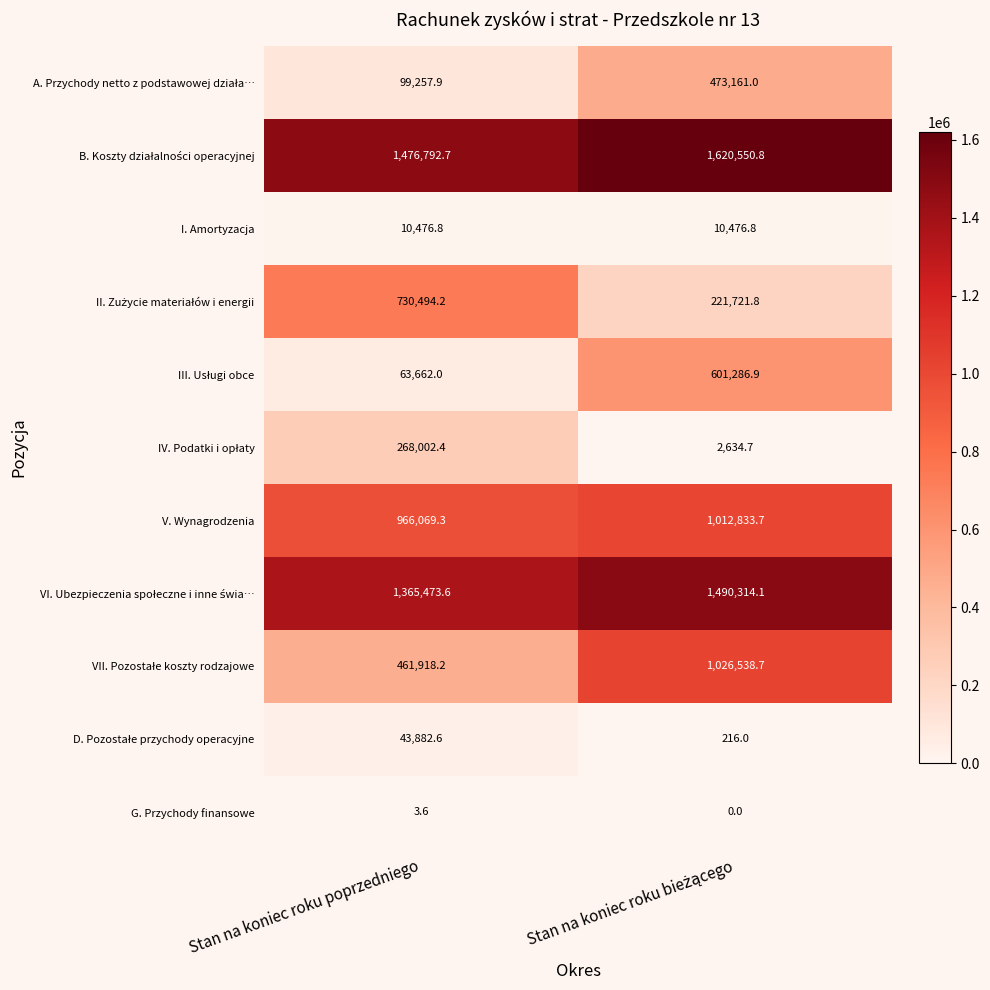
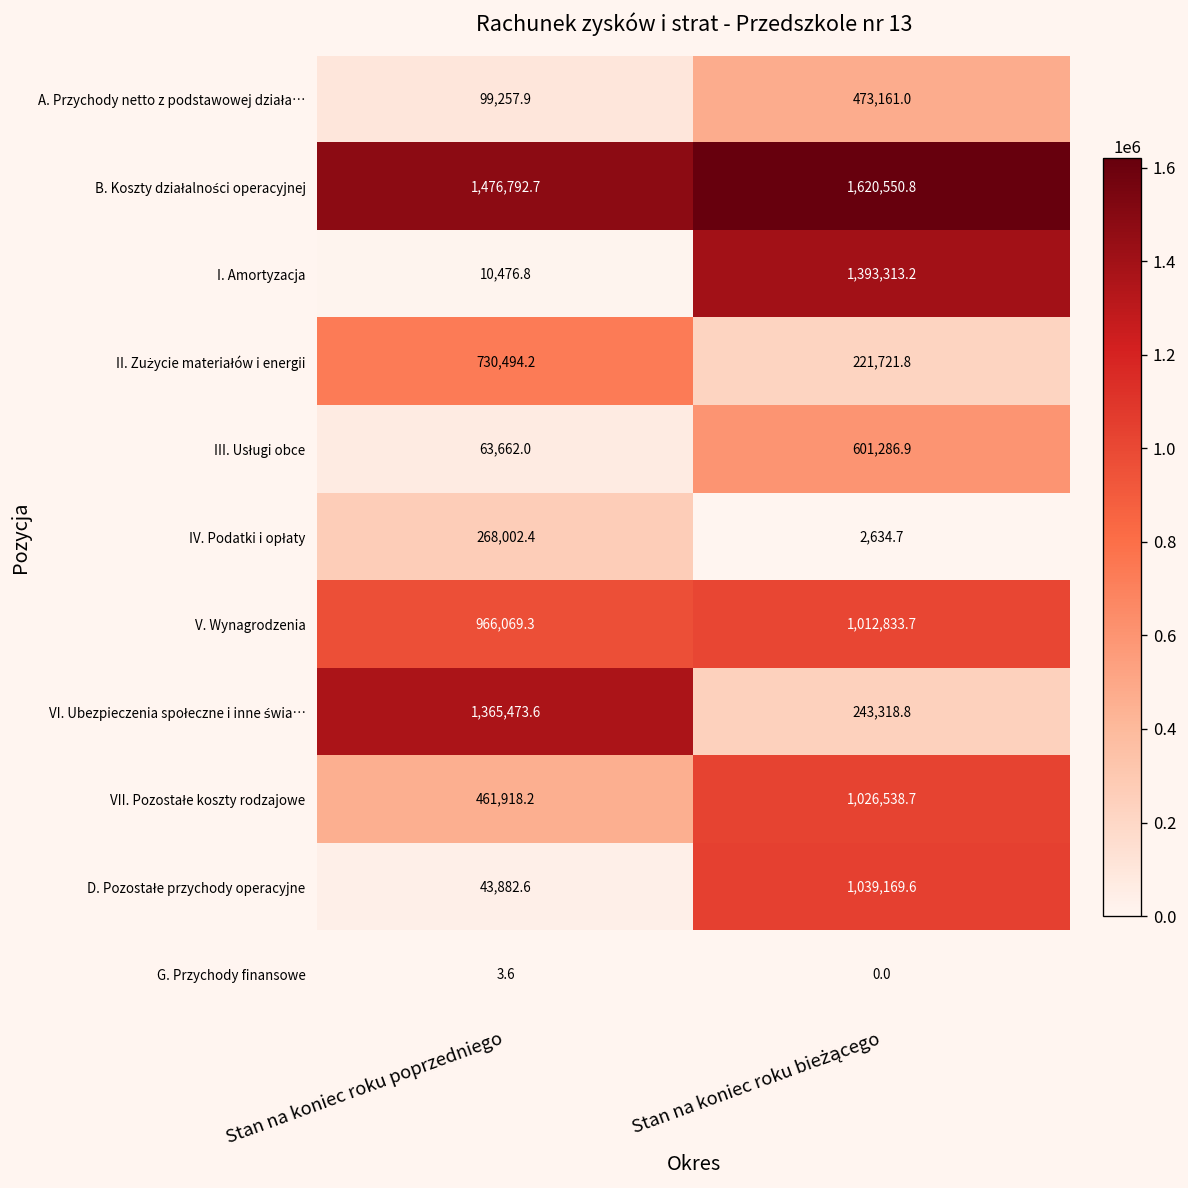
I. Amortyzacja, Stan na koniec roku bieżącego: 10,476.8 -> 1,393,313.2
VI. Ubezpieczenia społeczne i inne świa…, Stan na koniec roku bieżącego: 1,490,314.1 -> 243,318.8
D. Pozostałe przychody operacyjne, Stan na koniec roku bieżącego: 216.0 -> 1,039,169.6
